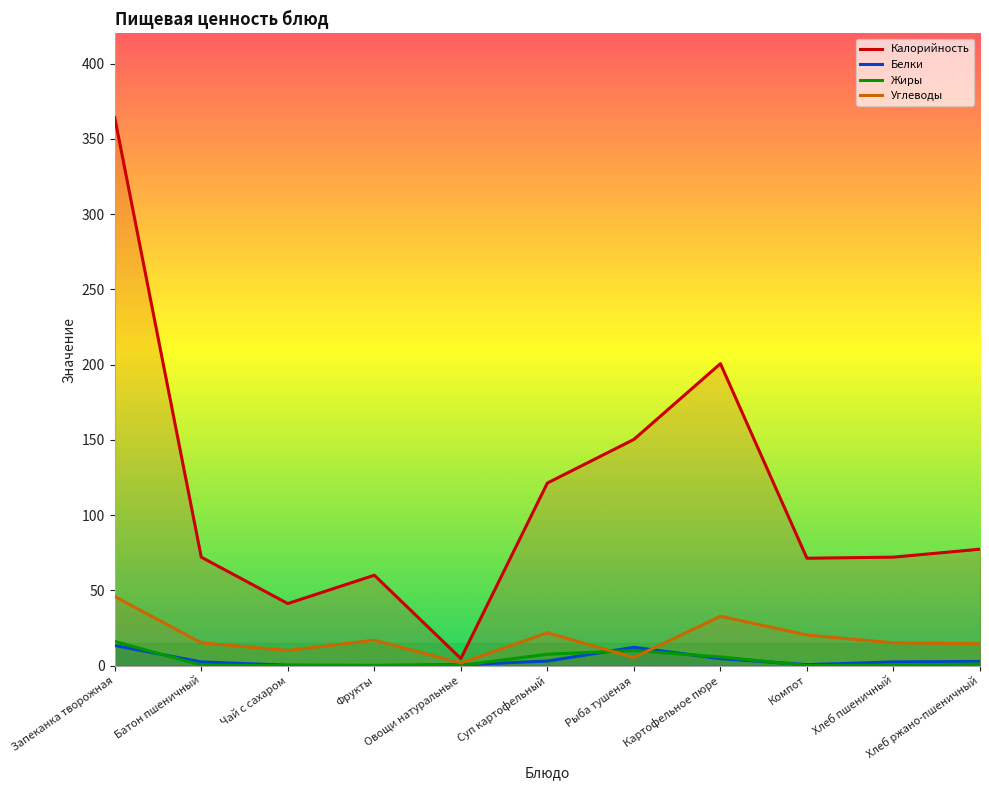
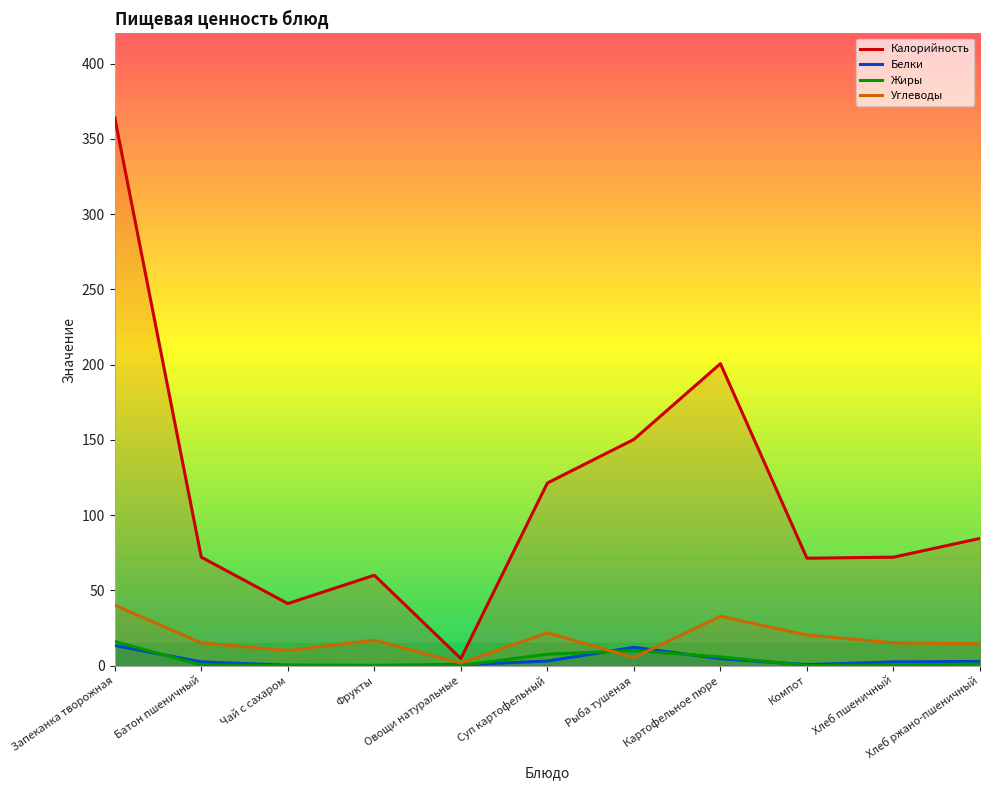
Углеводы, Запеканка творожная: 46 -> 40
Калорийность, Хлеб ржано-пшеничный: 77 -> 84
